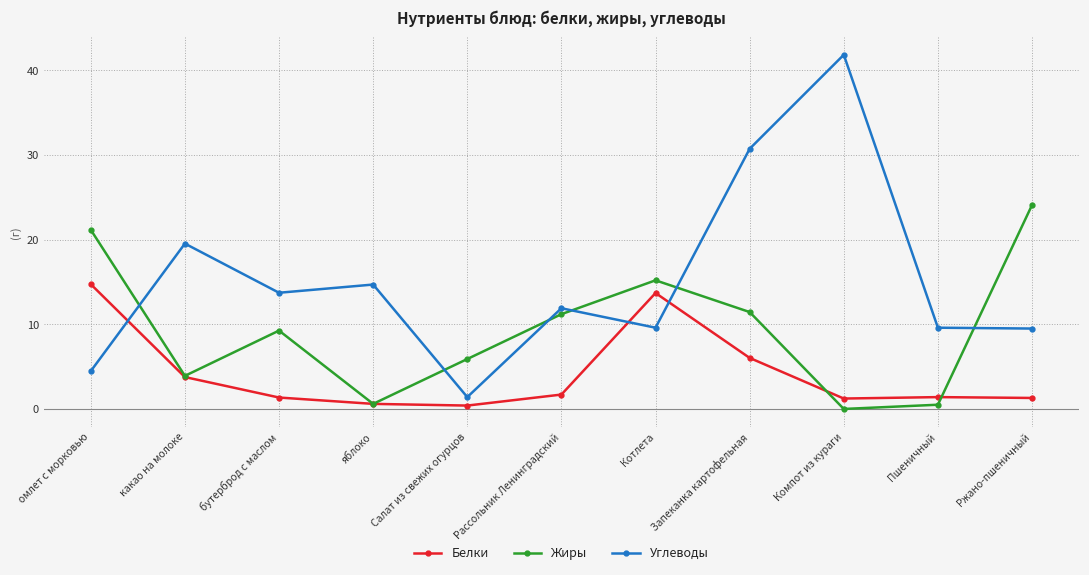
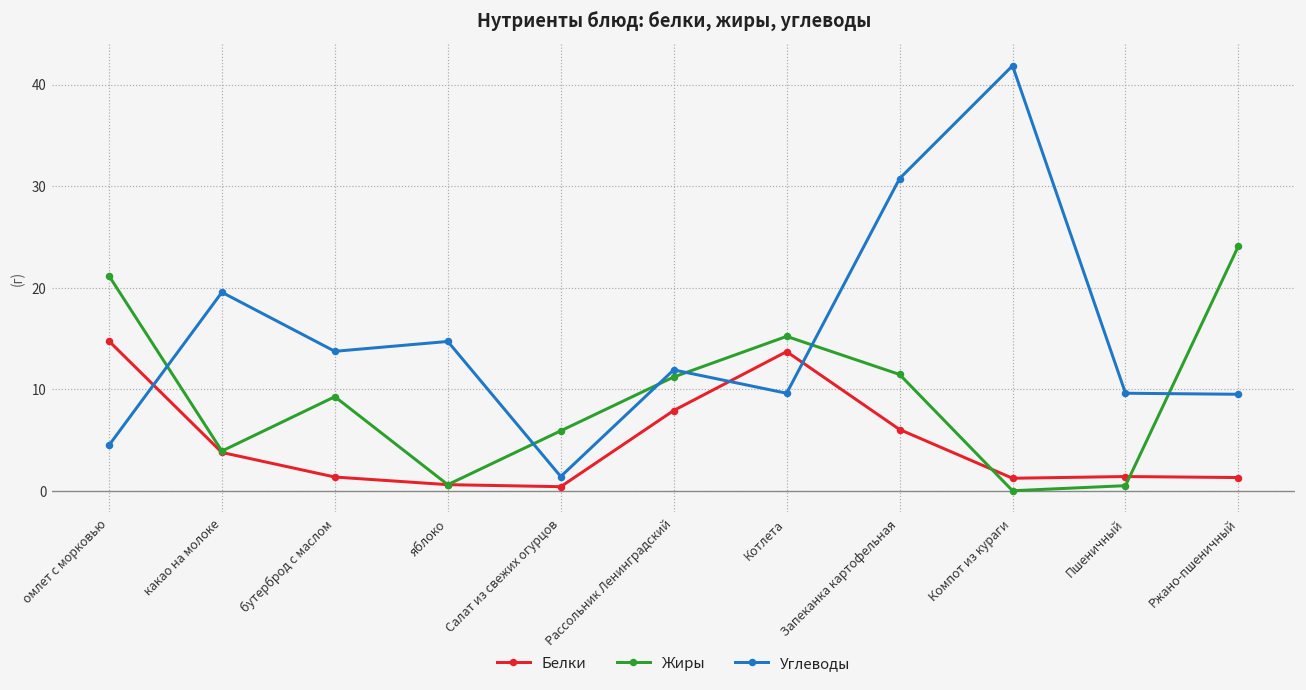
Белки, Рассольник Ленинградский: 2 -> 8
